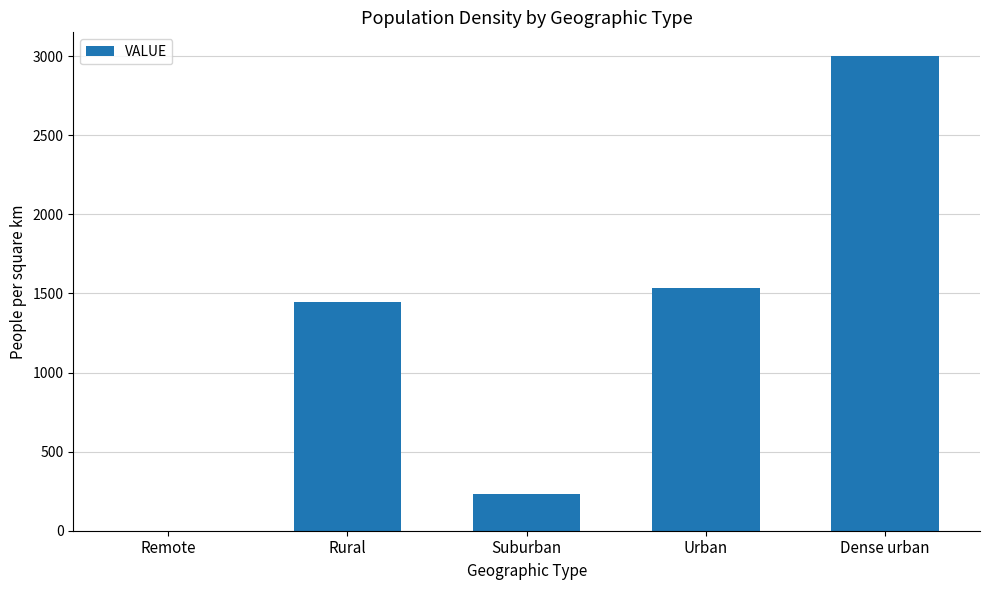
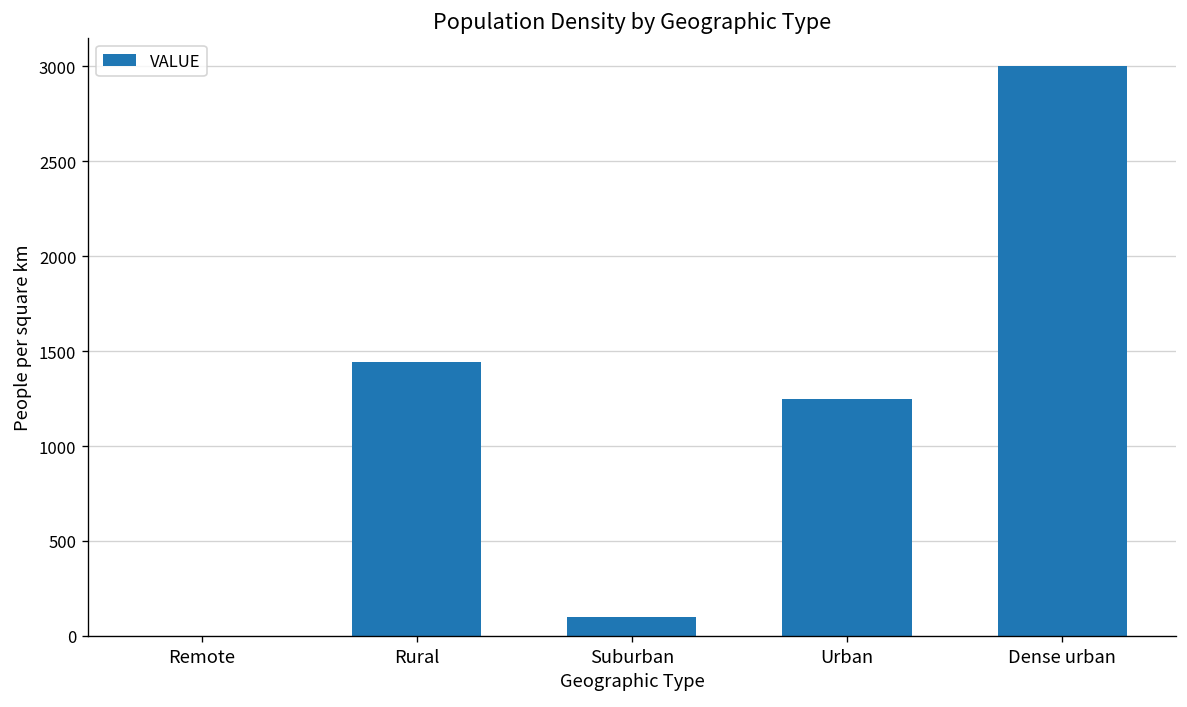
Suburban: 230 -> 100
Urban: 1530 -> 1250
